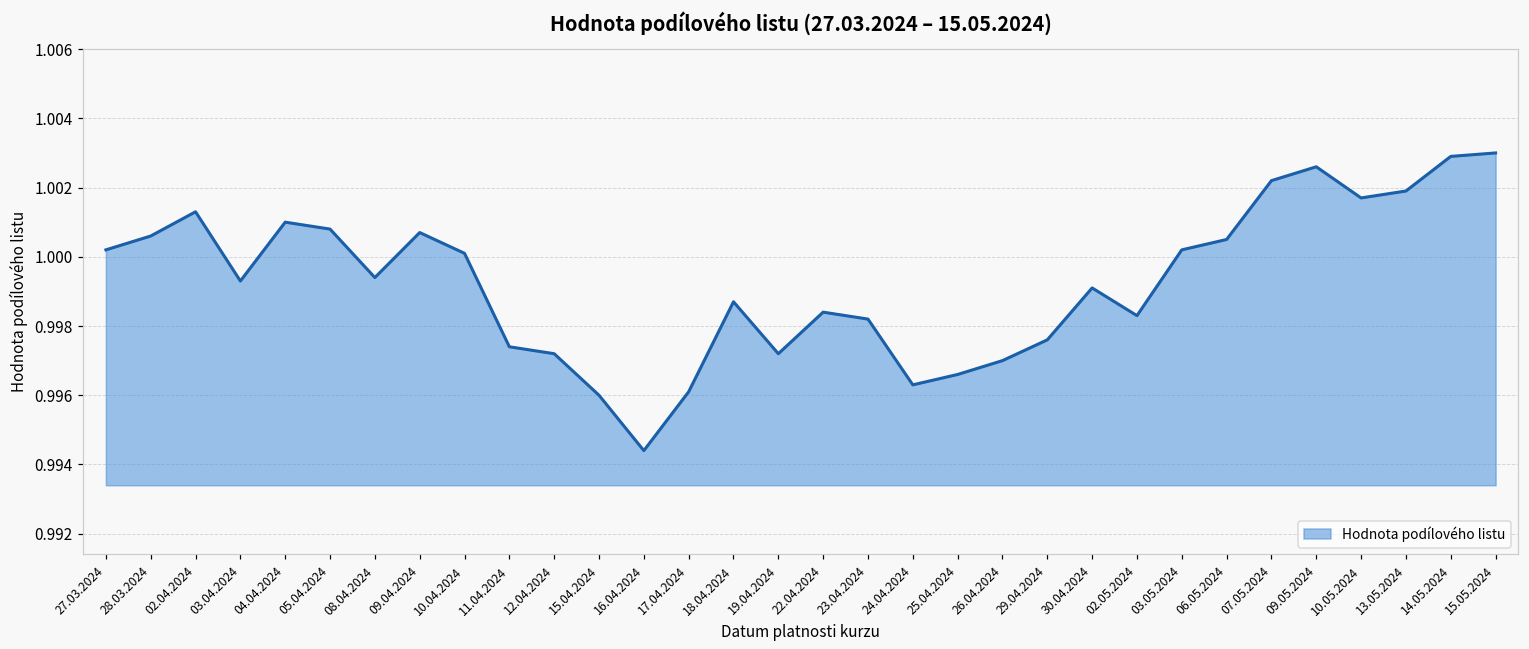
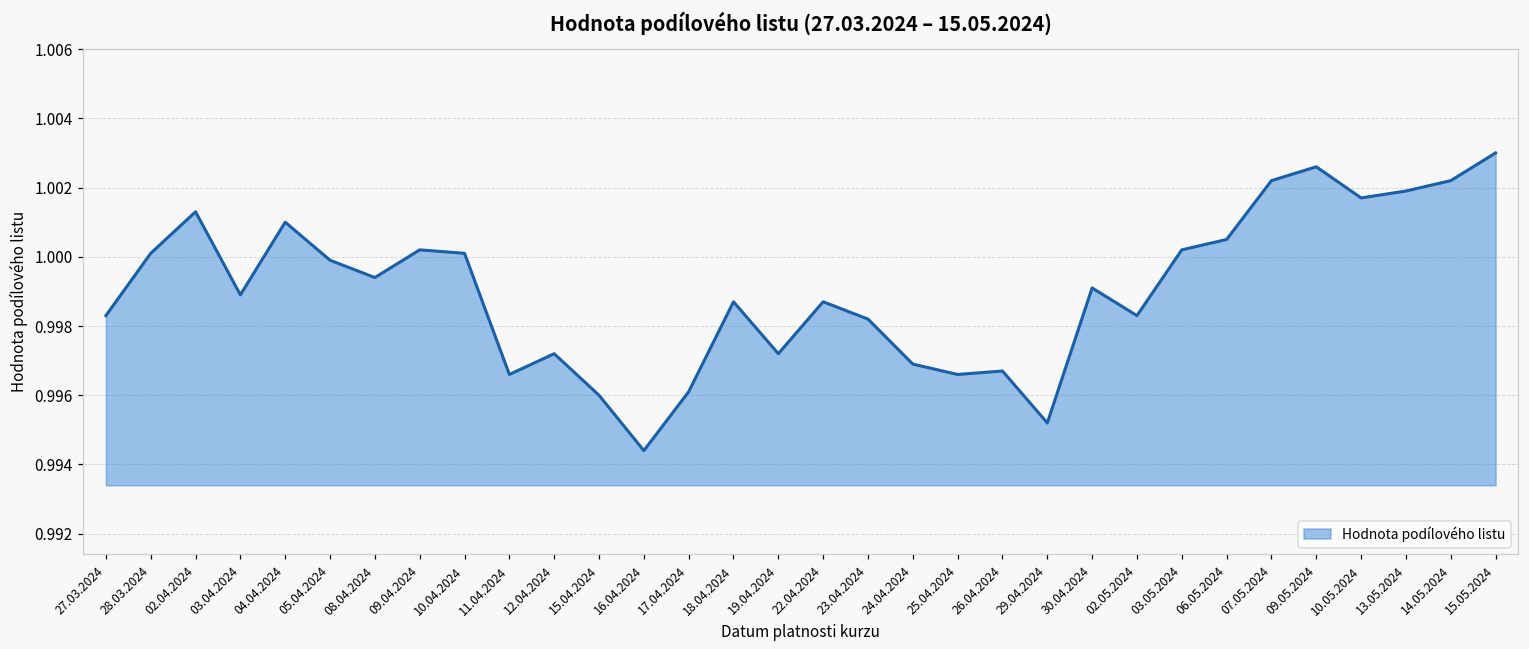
27.03.2024: 1.0002 -> 0.9983
28.03.2024: 1.0006 -> 1.0001
03.04.2024: 0.9993 -> 0.9989
05.04.2024: 1.0008 -> 0.9999
09.04.2024: 1.0007 -> 1.0002
11.04.2024: 0.9974 -> 0.9966
22.04.2024: 0.9984 -> 0.9987
24.04.2024: 0.9963 -> 0.9969
26.04.2024: 0.9970 -> 0.9967
29.04.2024: 0.9976 -> 0.9952
14.05.2024: 1.0029 -> 1.0022
